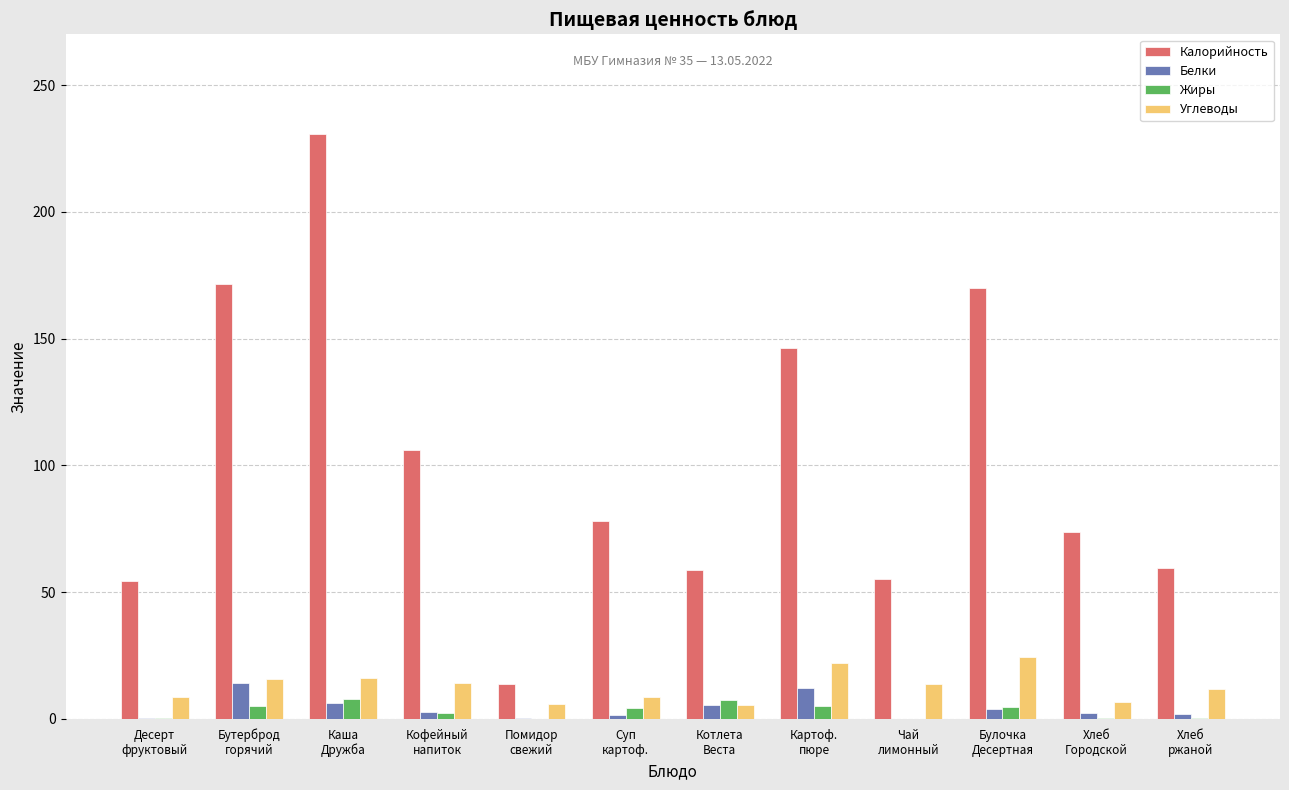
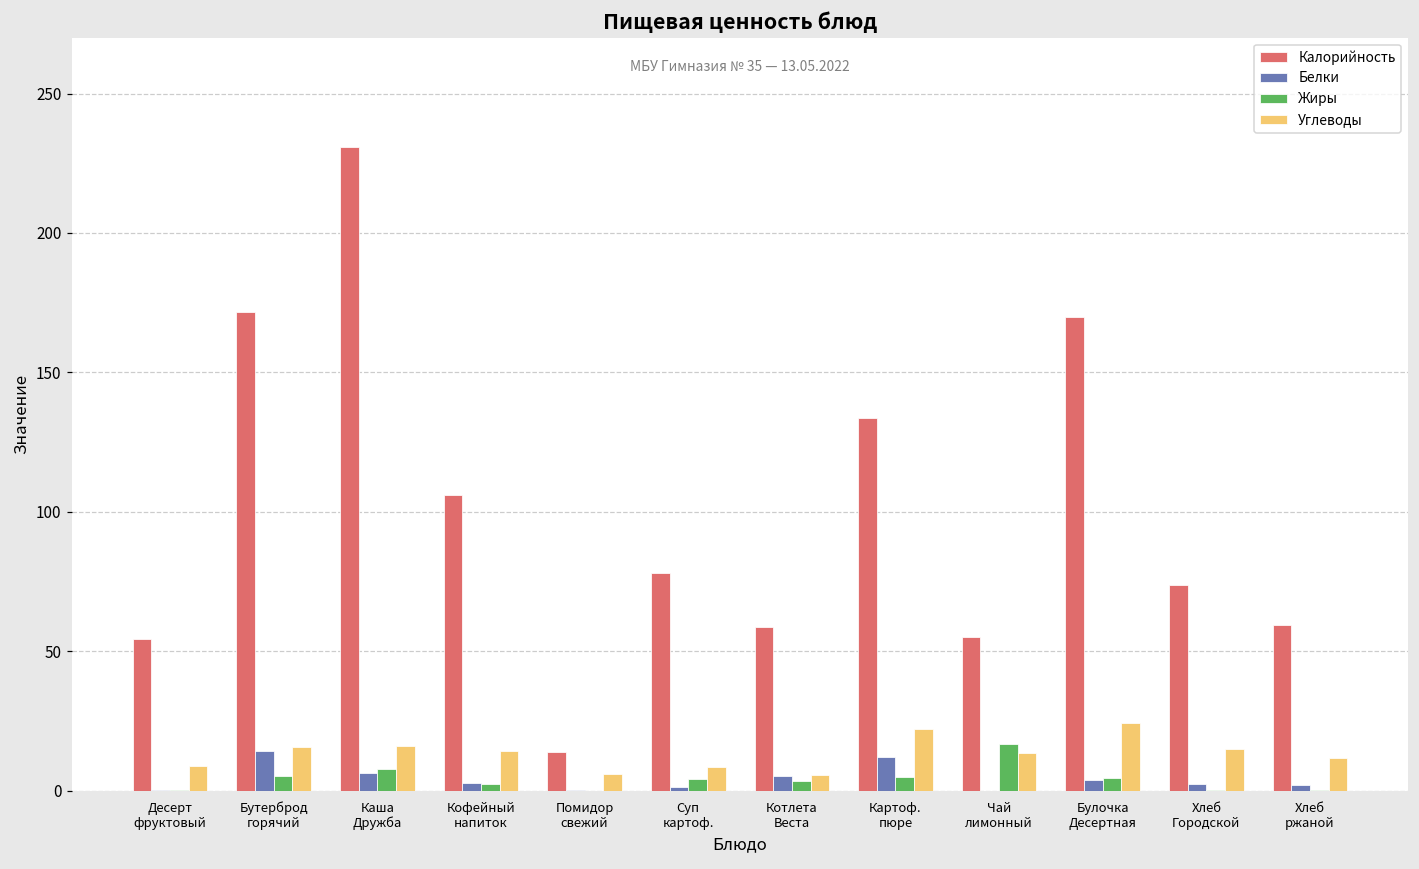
Жиры, Котлета Веста: 7 -> 4
Калорийность, Картоф. пюре: 146 -> 134
Жиры, Чай лимонный: 0 -> 17
Углеводы, Хлеб Городской: 7 -> 15
